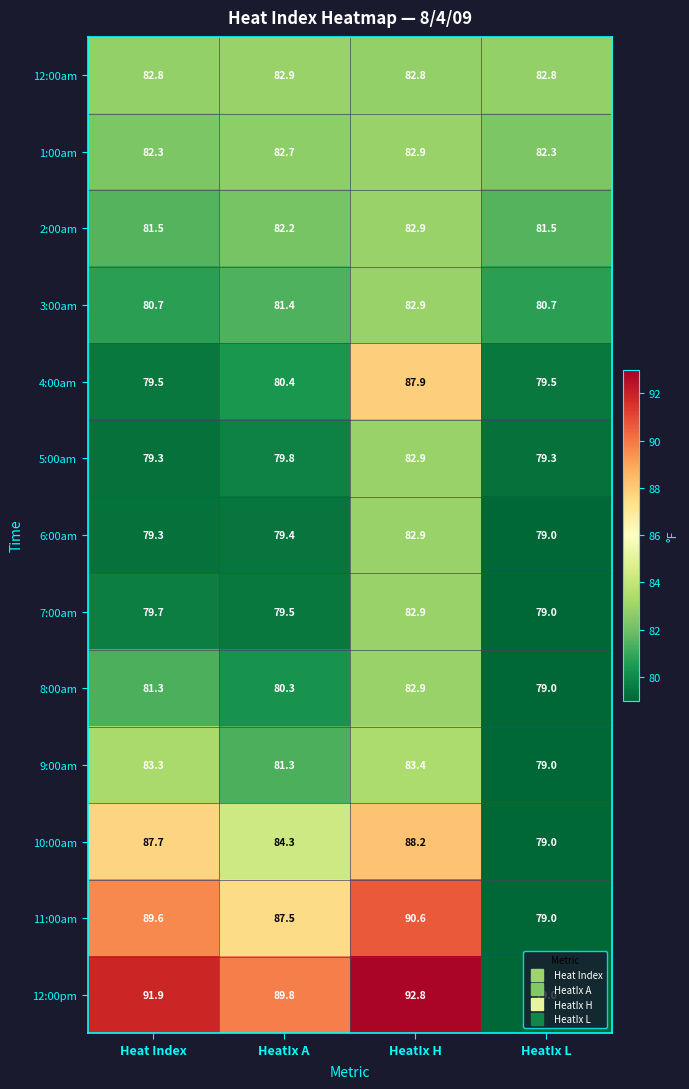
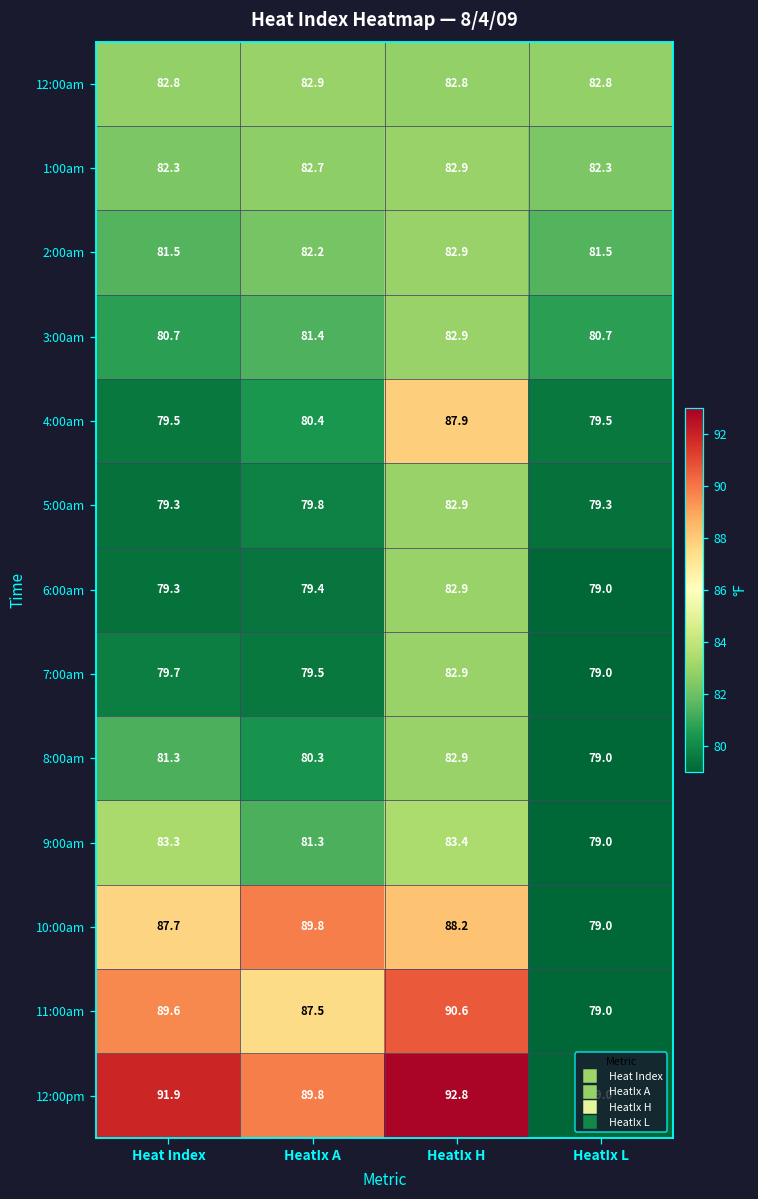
10:00am, HeatIx A: 84.3 -> 89.8
